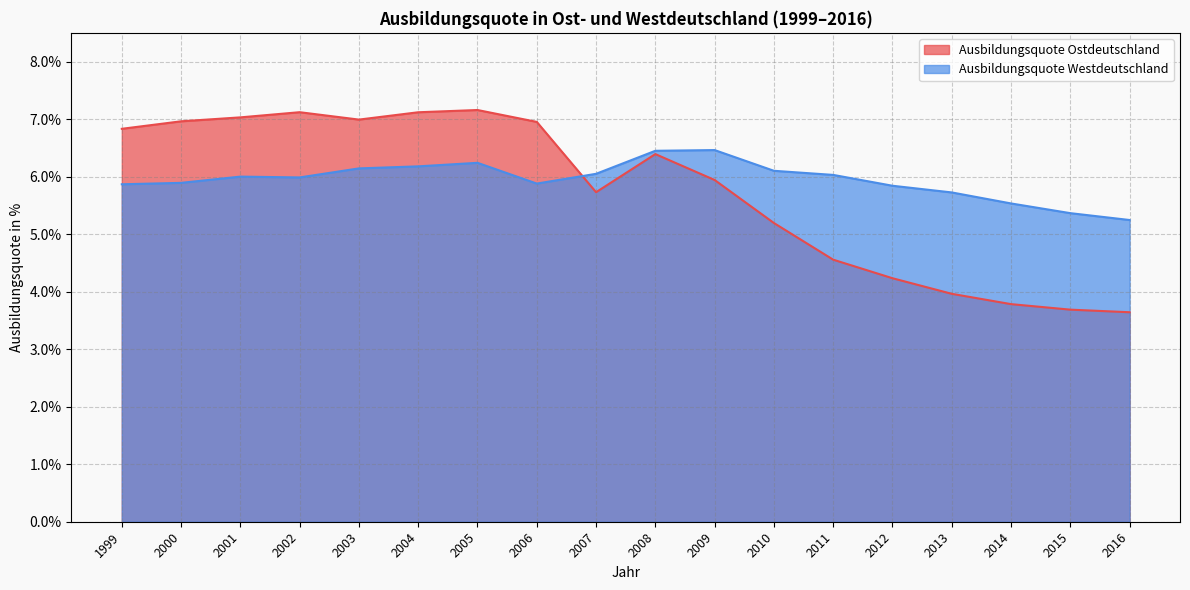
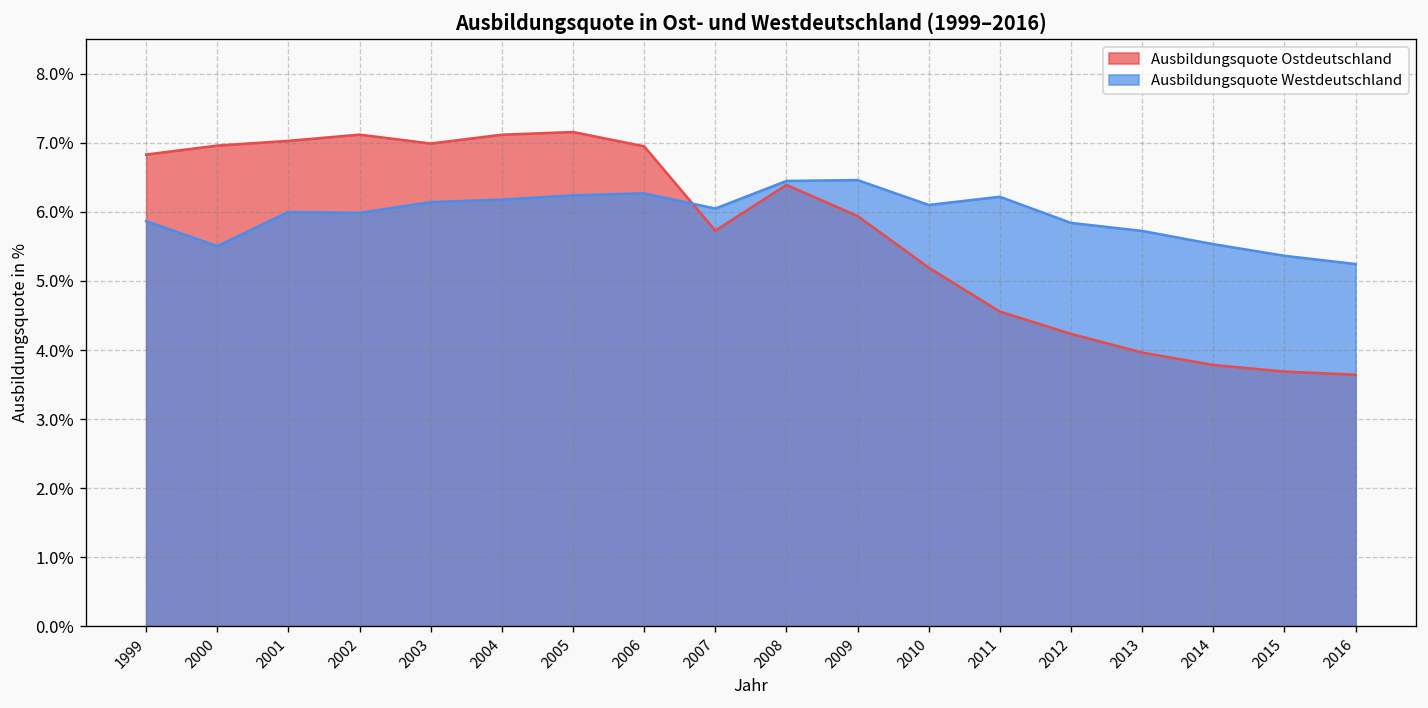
Ausbildungsquote Westdeutschland, 2000: 5.9% -> 5.5%
Ausbildungsquote Westdeutschland, 2006: 5.9% -> 6.3%
Ausbildungsquote Westdeutschland, 2011: 6.0% -> 6.2%
